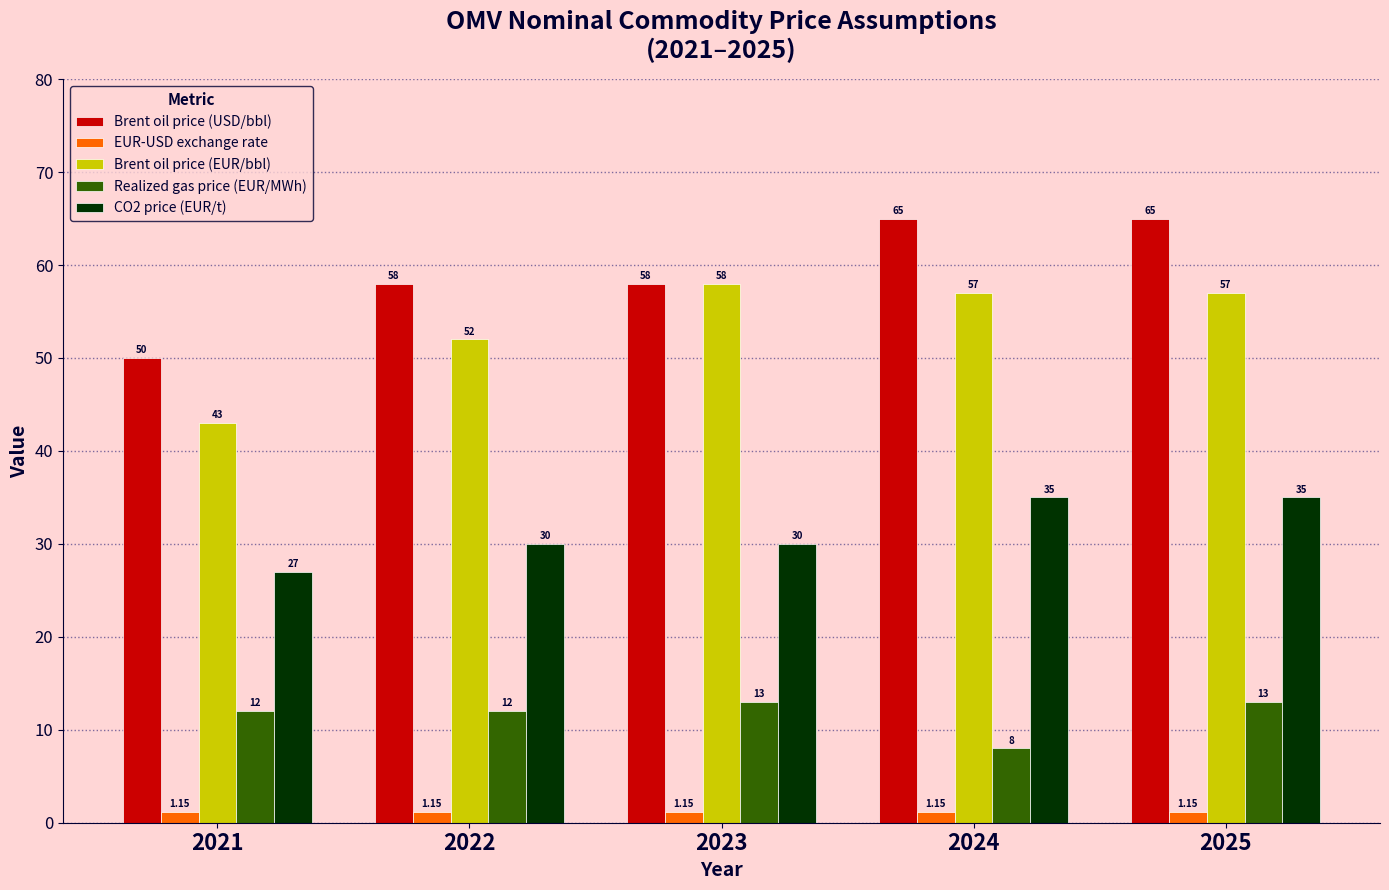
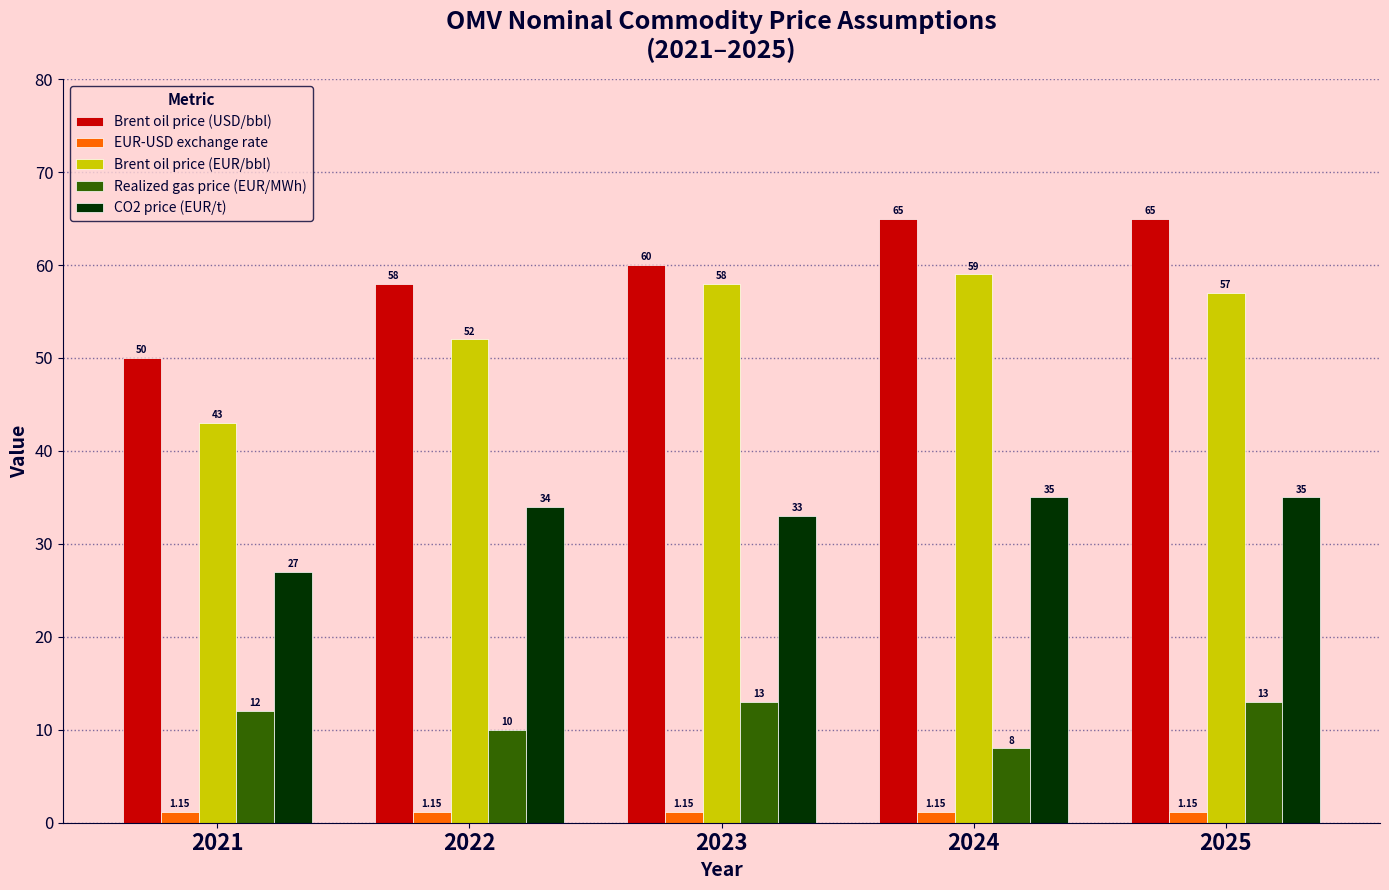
Realized gas price (EUR/MWh), 2022: 12 -> 10
CO2 price (EUR/t), 2022: 30 -> 34
Brent oil price (USD/bbl), 2023: 58 -> 60
CO2 price (EUR/t), 2023: 30 -> 33
Brent oil price (EUR/bbl), 2024: 57 -> 59
